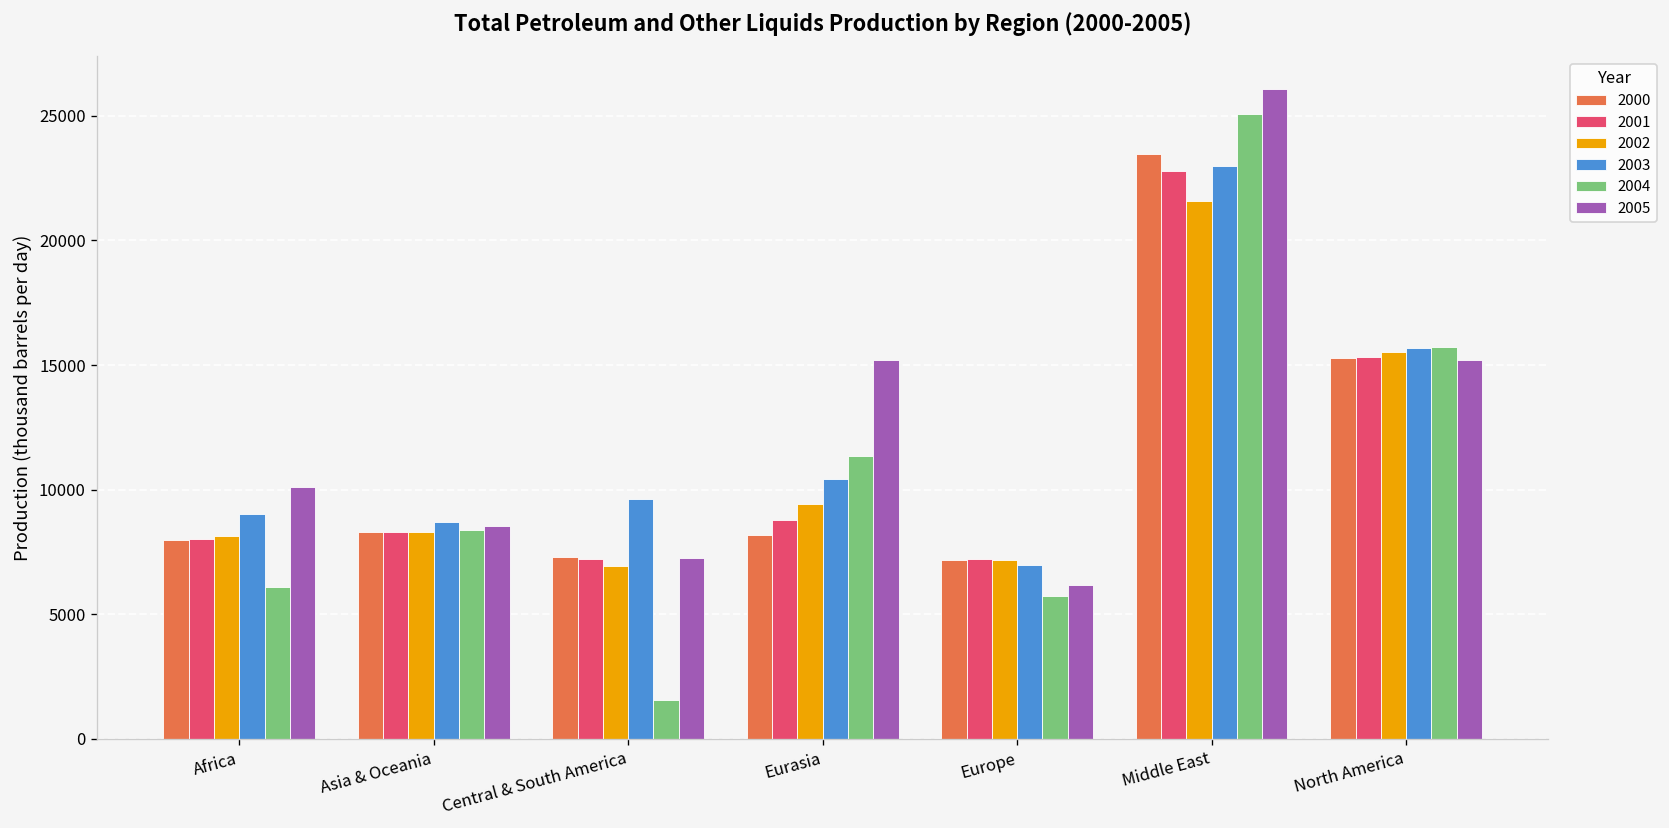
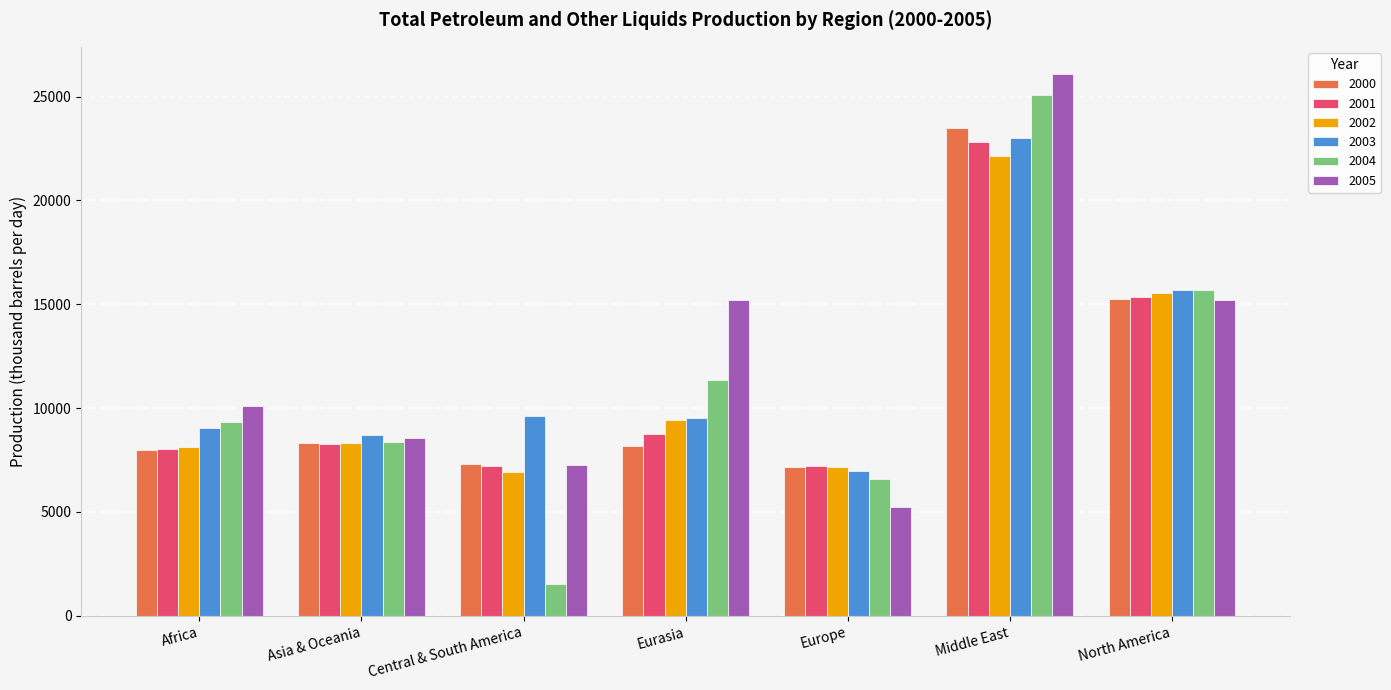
2004, Africa: 6100 -> 9300
2003, Eurasia: 10400 -> 9500
2004, Europe: 5700 -> 6600
2005, Europe: 6200 -> 5200
2002, Middle East: 21600 -> 22100
